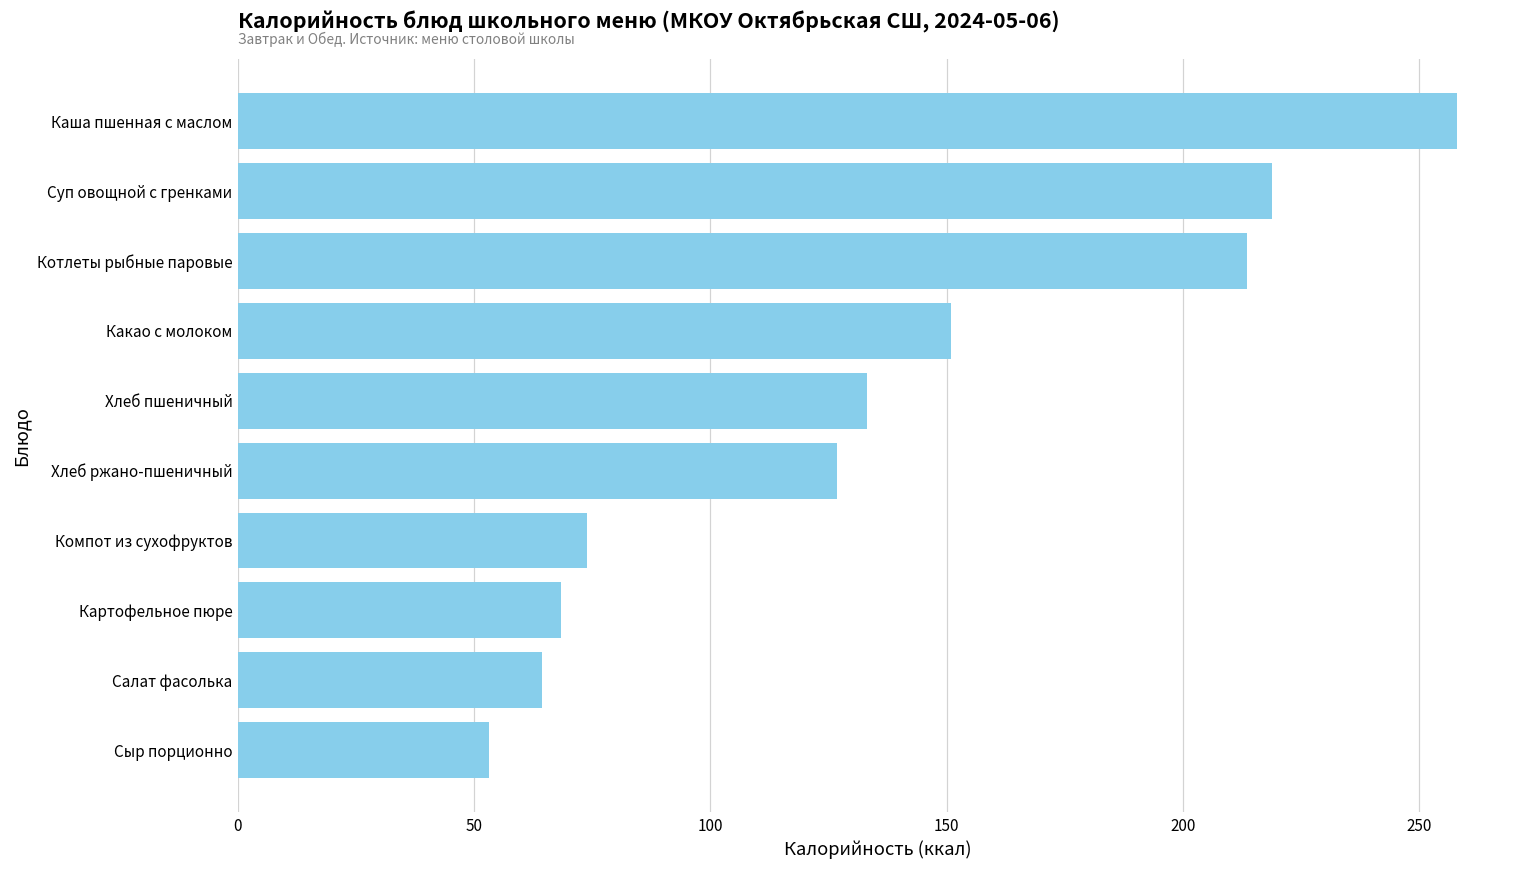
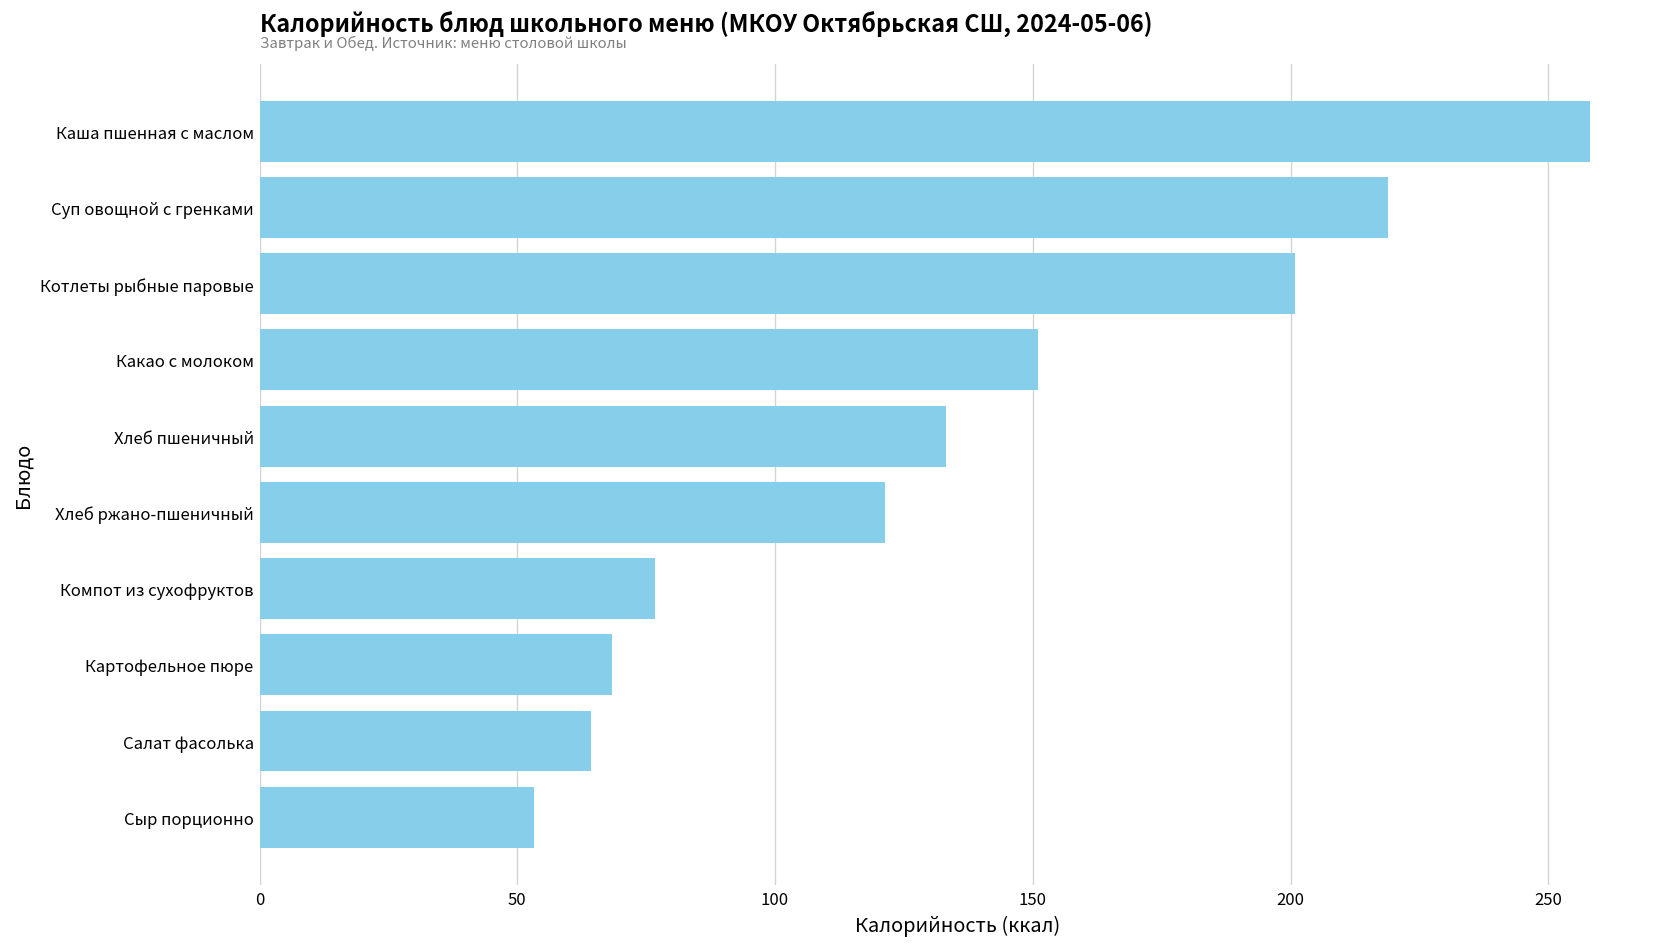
Котлеты рыбные паровые: 214 -> 201
Хлеб ржано-пшеничный: 127 -> 121
Компот из сухофруктов: 74 -> 77
